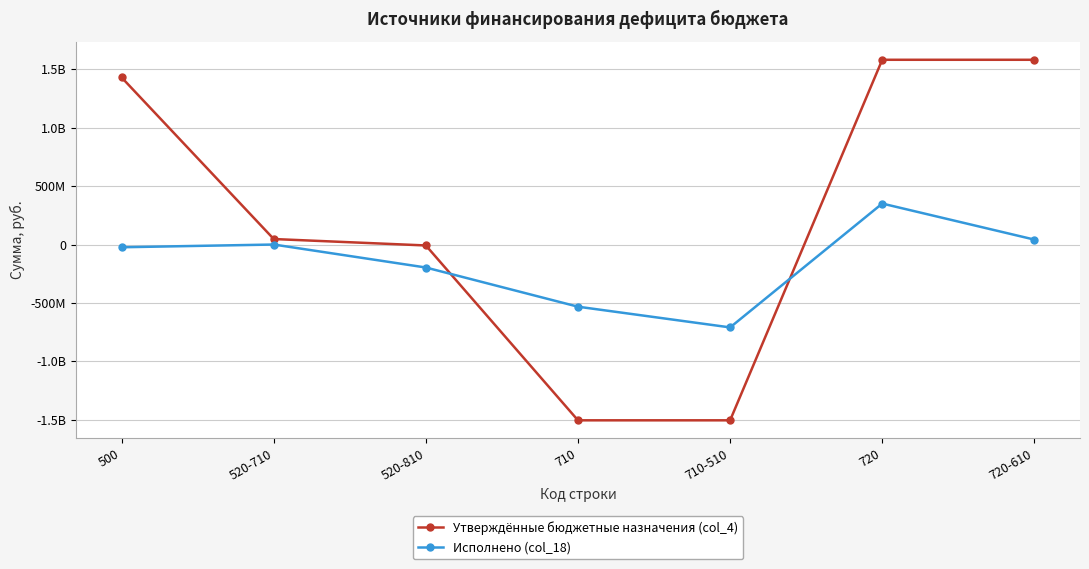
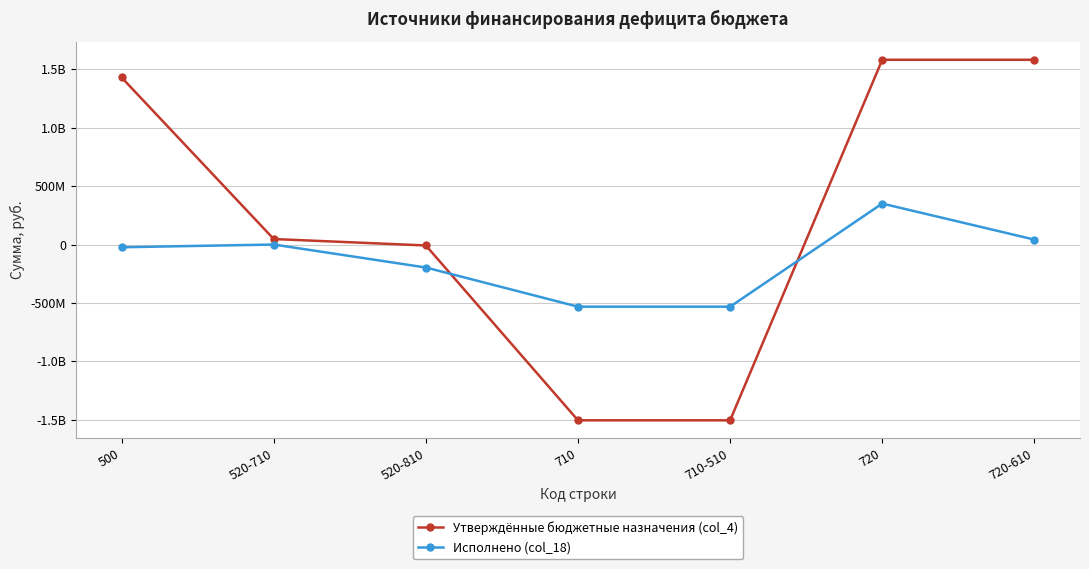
Исполнено (col_18), 710-510: -710000000 -> -530000000
